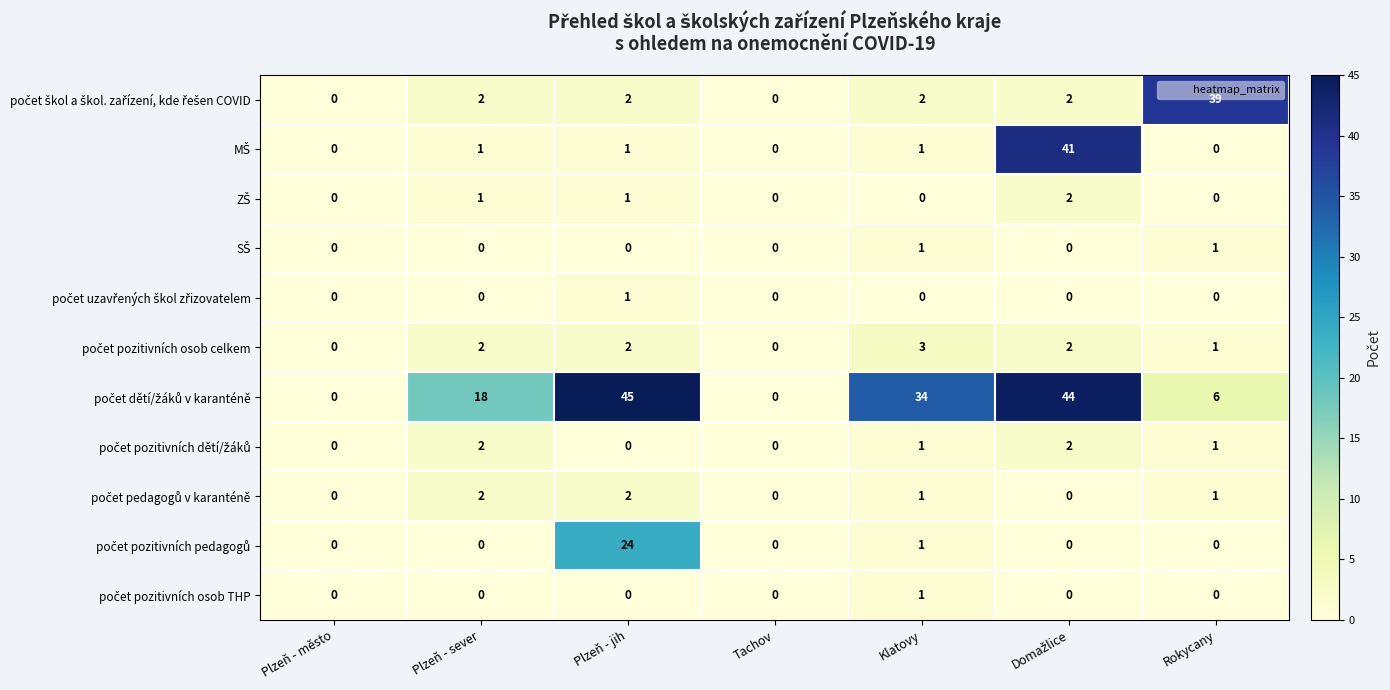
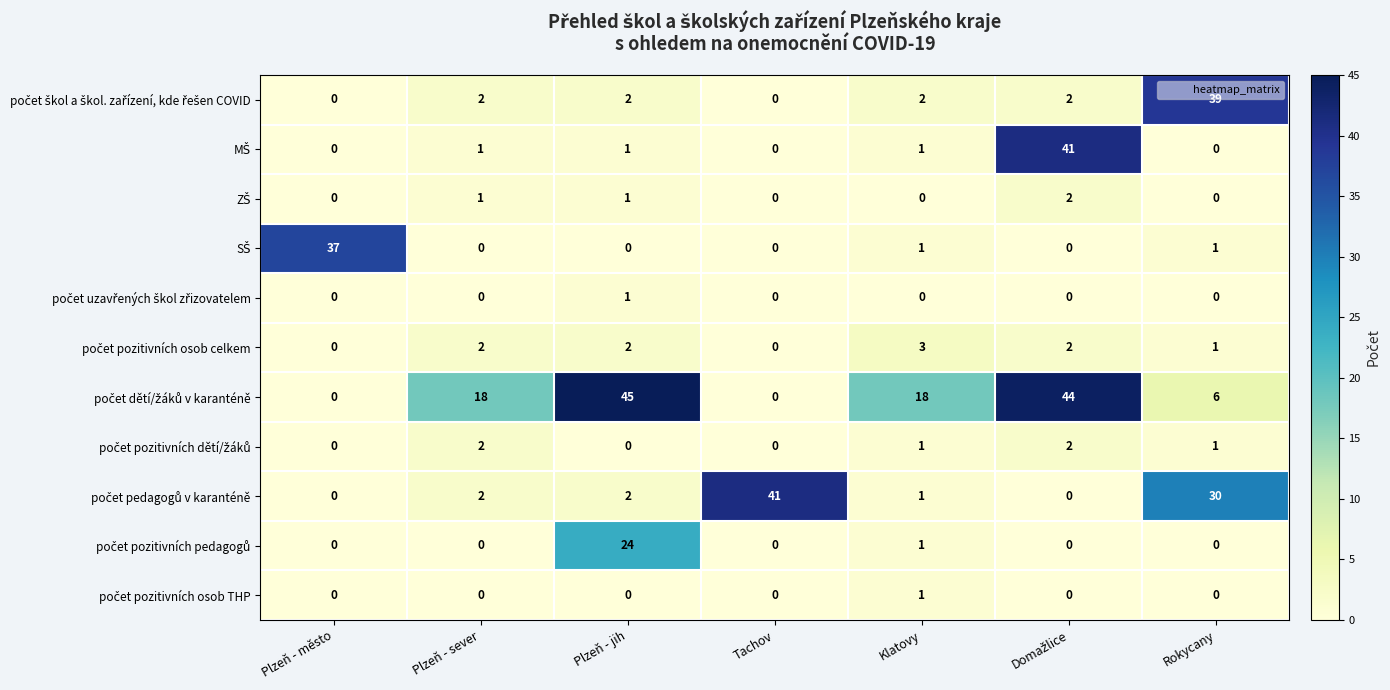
SŠ, Plzeň - město: 0 -> 37
počet dětí/žáků v karanténě, Klatovy: 34 -> 18
počet pedagogů v karanténě, Tachov: 0 -> 41
počet pedagogů v karanténě, Rokycany: 1 -> 30
